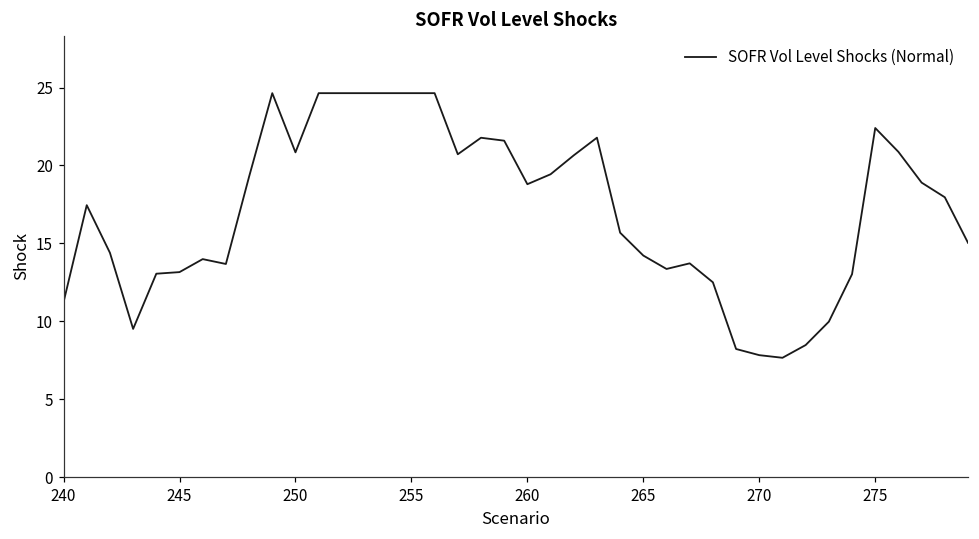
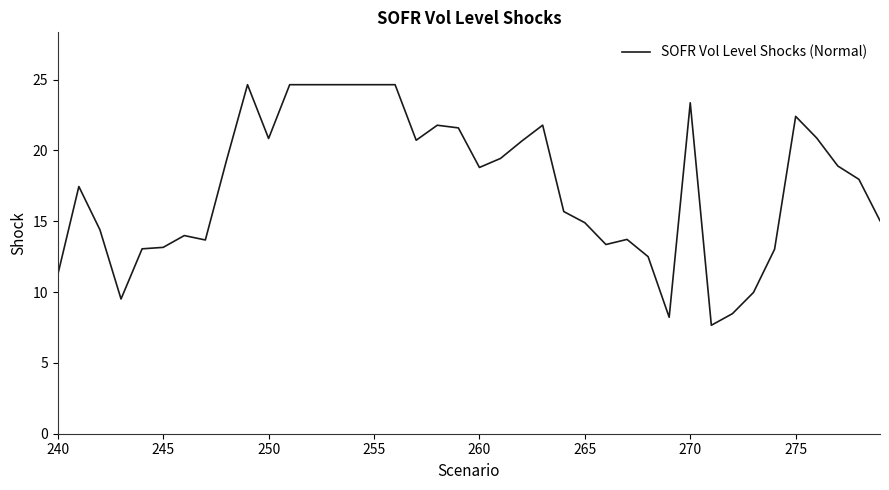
265: 14.2 -> 14.9
270: 7.8 -> 23.4
